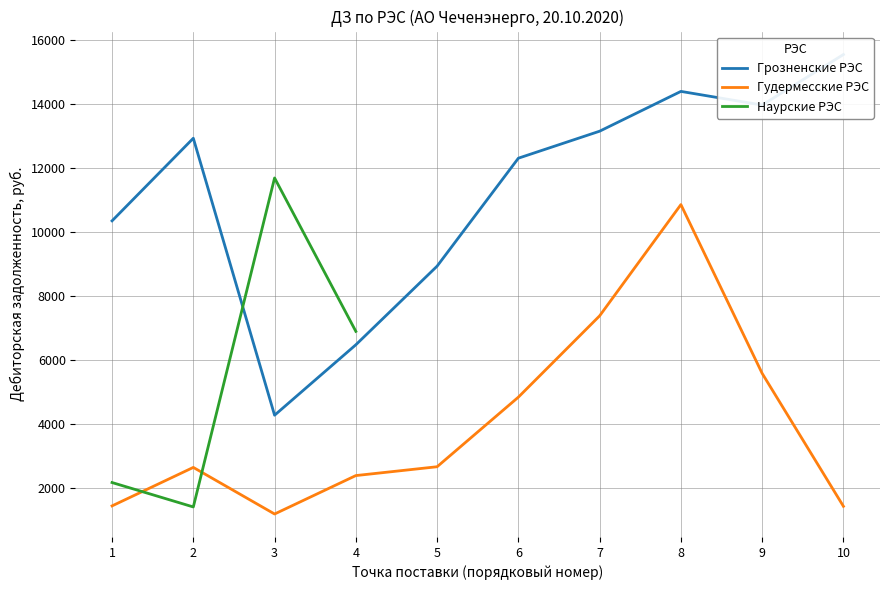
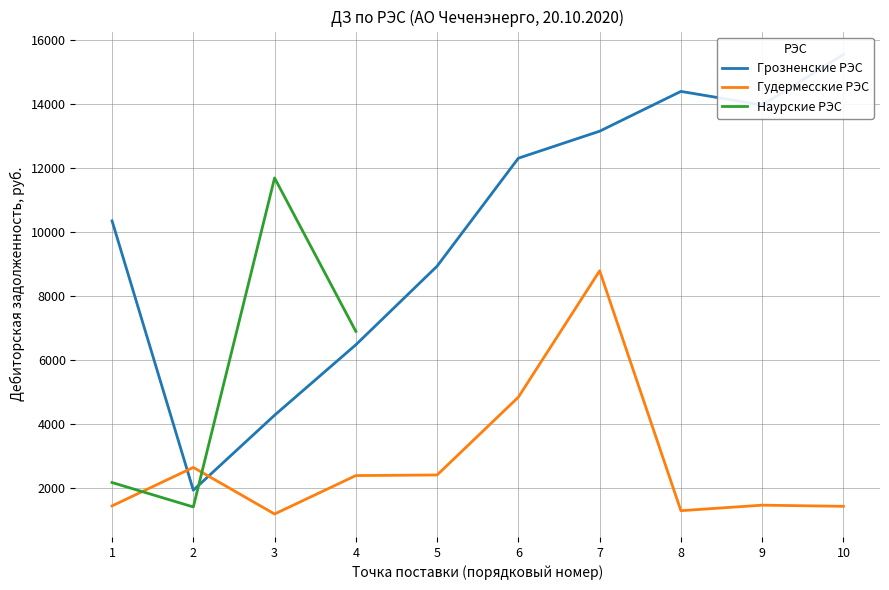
Грозненские РЭС, 2: 12900 -> 1900
Гудермесские РЭС, 5: 2700 -> 2400
Гудермесские РЭС, 7: 7400 -> 8800
Гудермесские РЭС, 8: 10900 -> 1300
Гудермесские РЭС, 9: 5600 -> 1500
